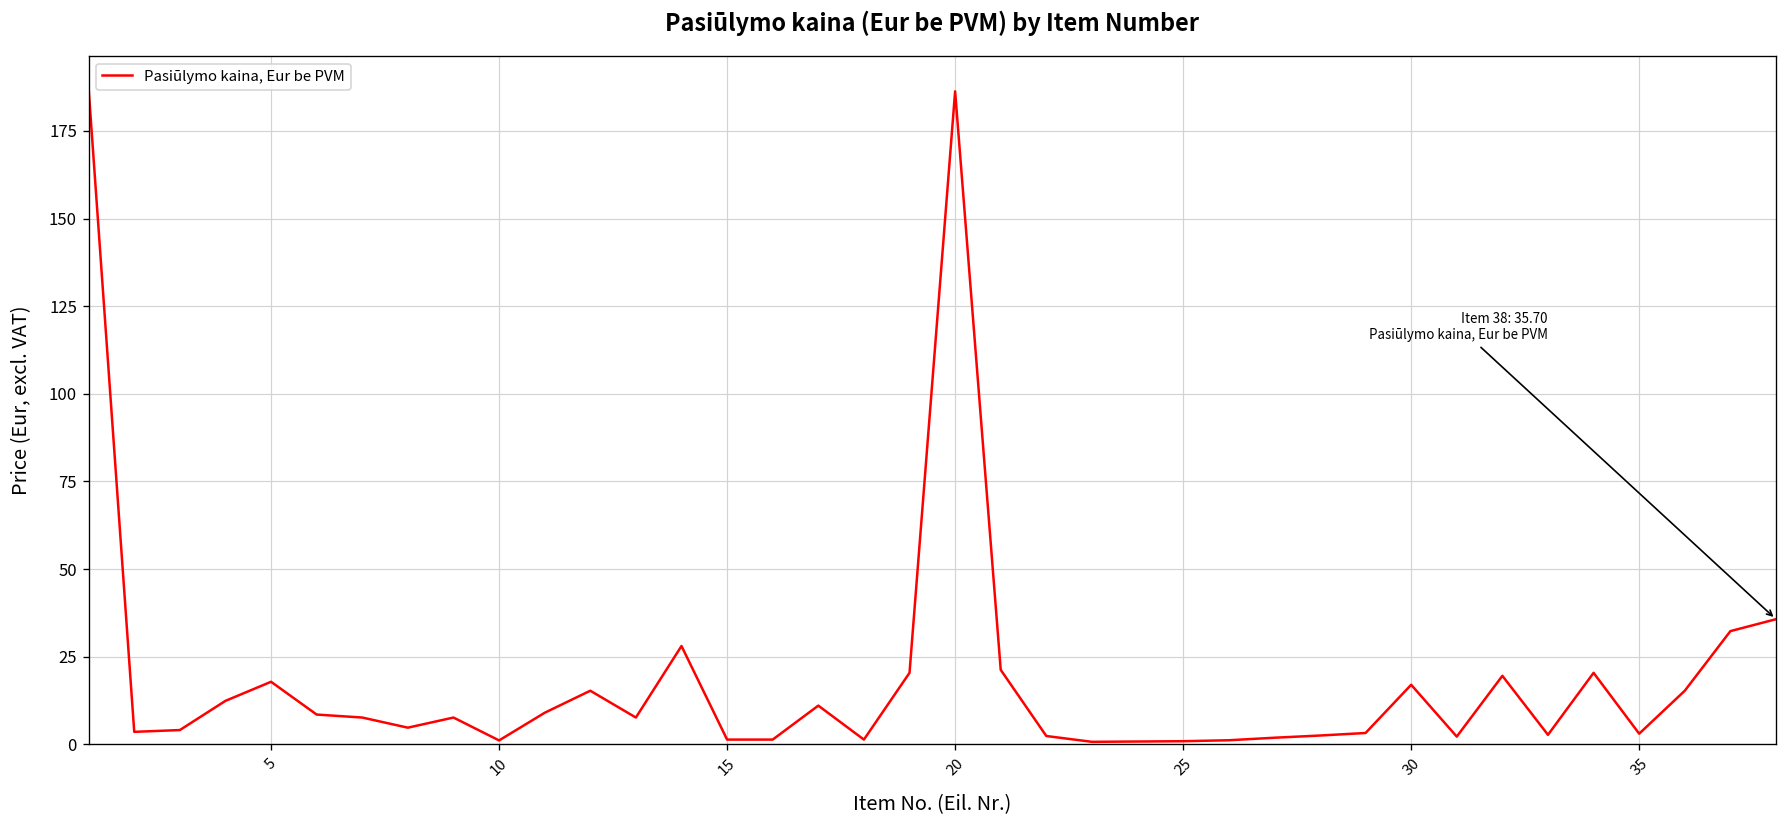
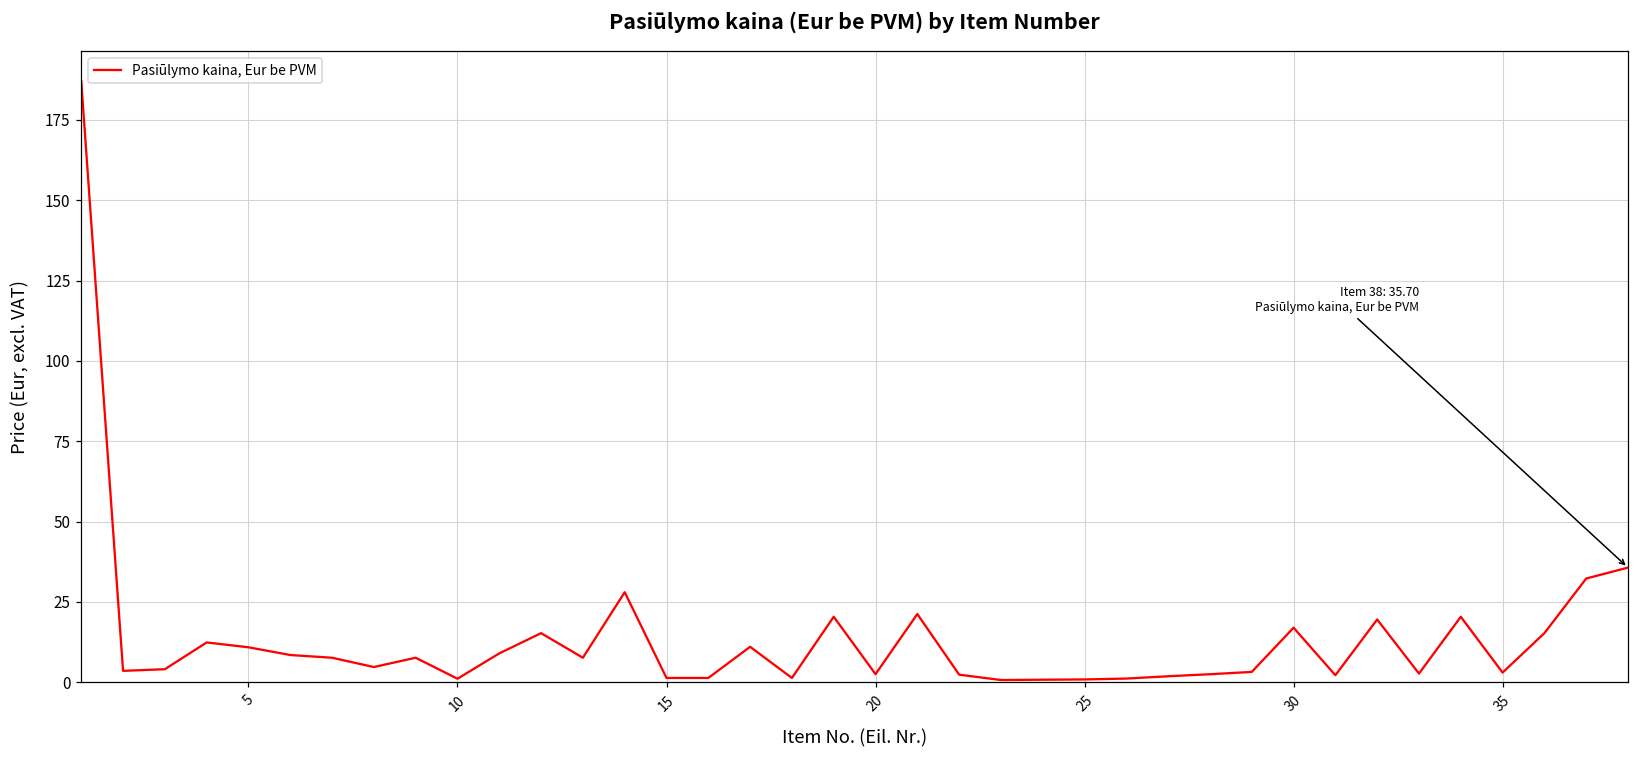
5: 18 -> 11
20: 186 -> 3
